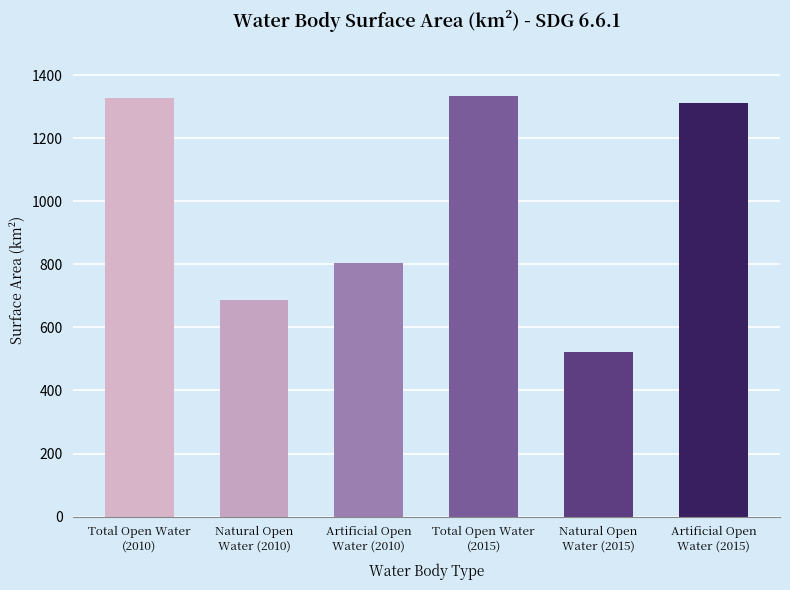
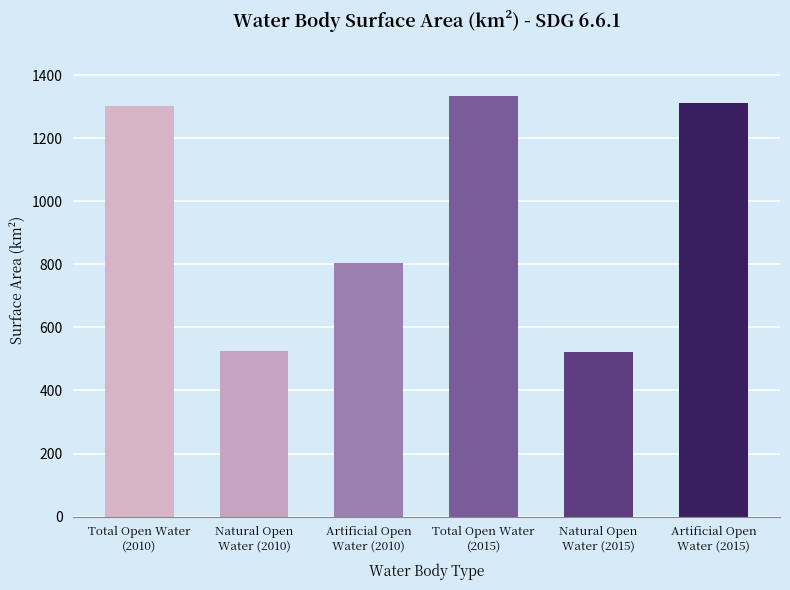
Total Open Water (2010): 1330 -> 1300
Natural Open Water (2010): 690 -> 520
